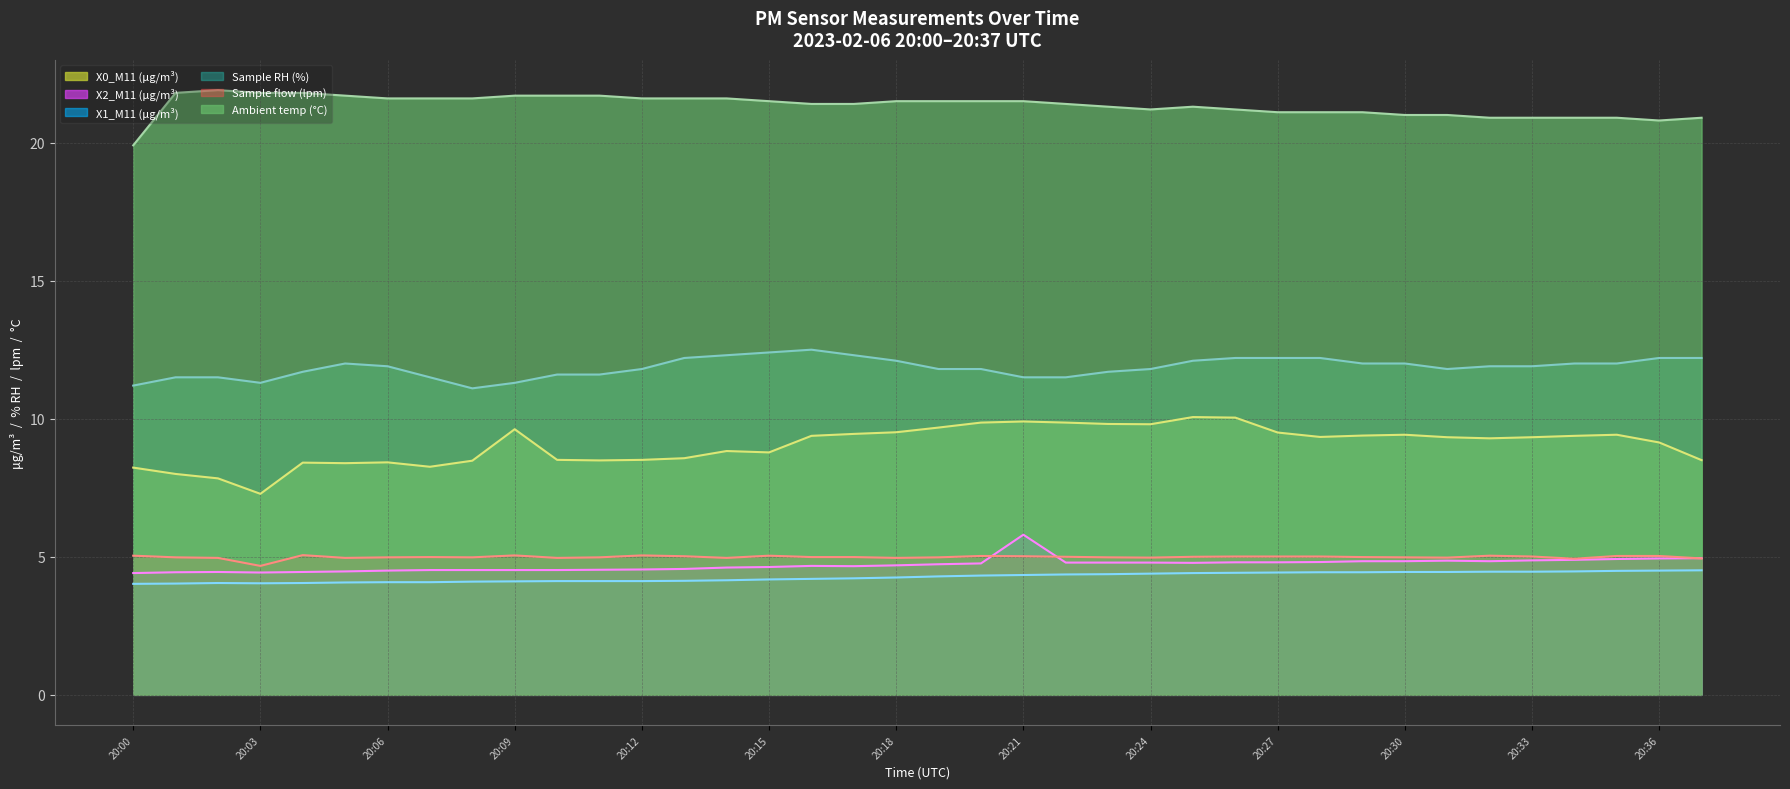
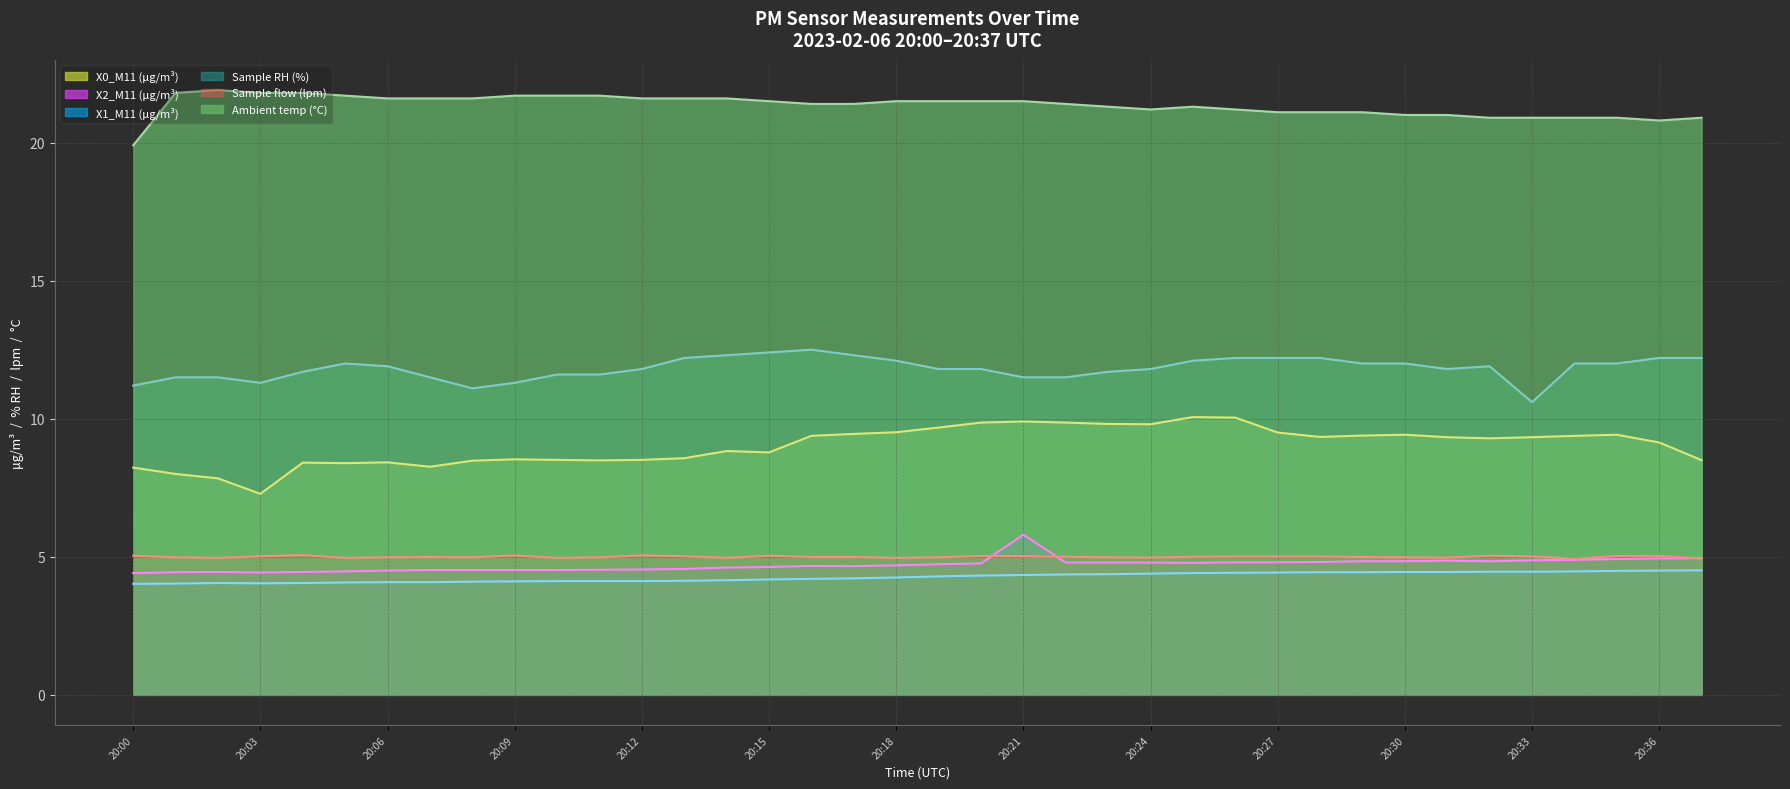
Sample flow (lpm), 20:03: 4.7 -> 5.0
X0_M11 (μg/m³), 20:09: 9.6 -> 8.5
Sample RH (%), 20:33: 11.9 -> 10.6
